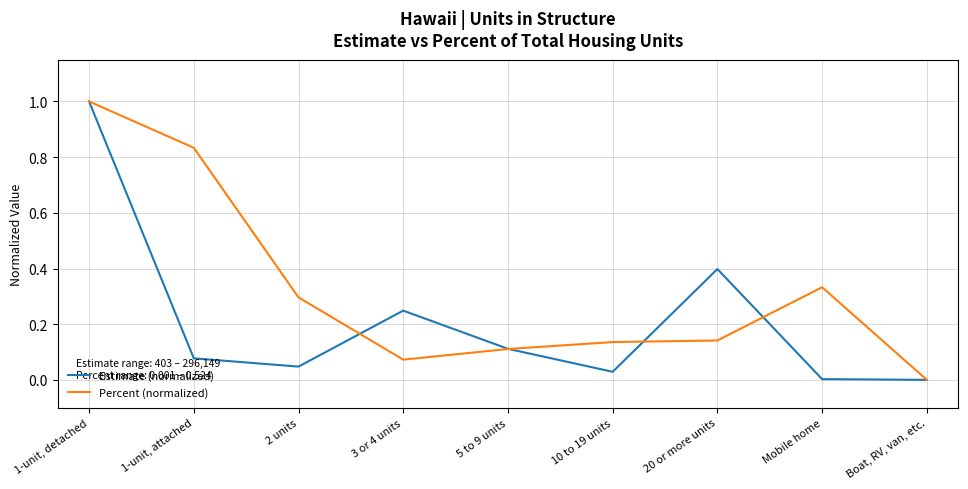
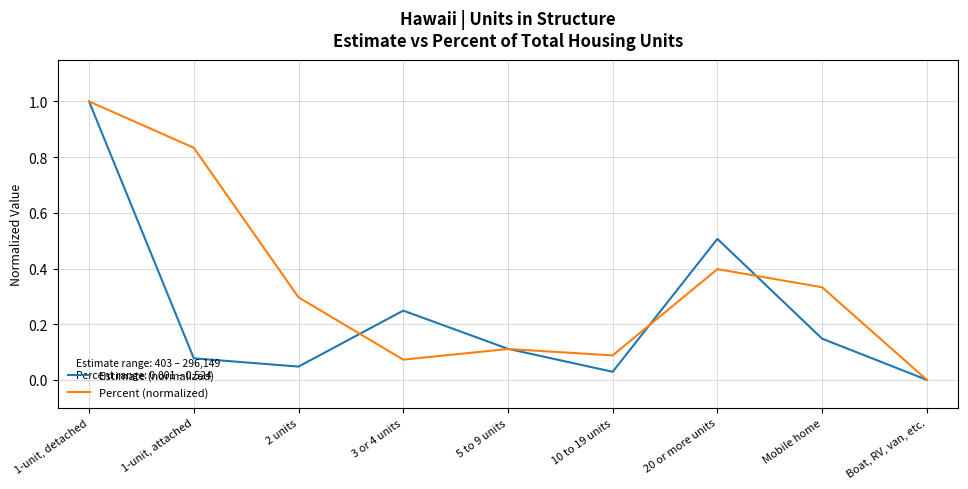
Percent (normalized), 10 to 19 units: 0.14 -> 0.09
Estimate (normalized), 20 or more units: 0.40 -> 0.51
Percent (normalized), 20 or more units: 0.14 -> 0.40
Estimate (normalized), Mobile home: 0.00 -> 0.15
